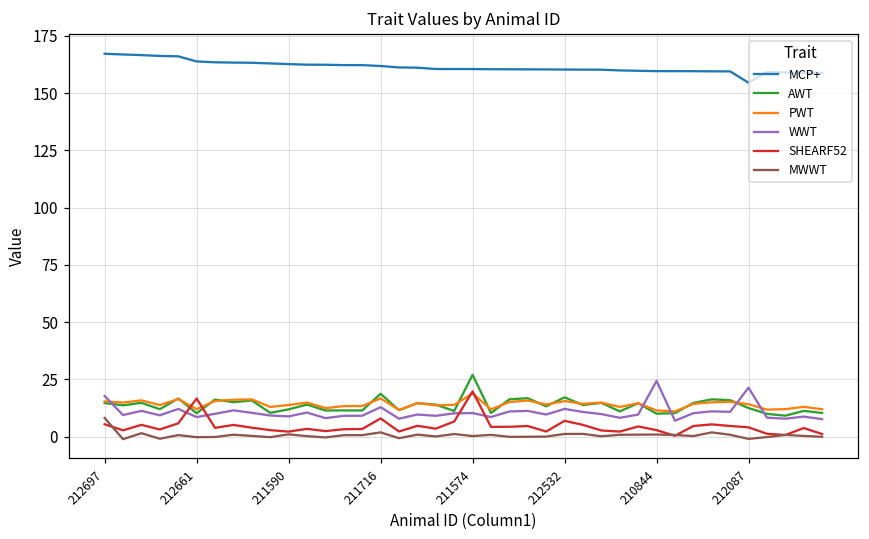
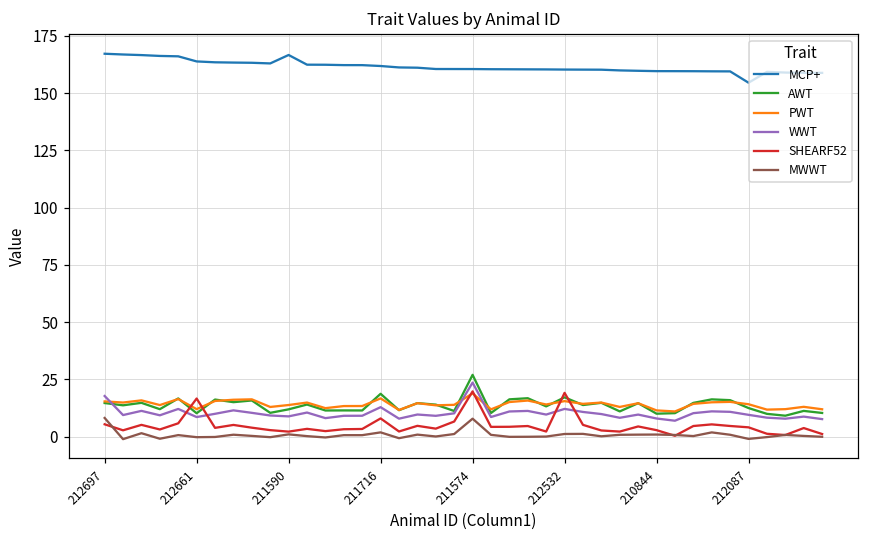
MCP+, 211590: 163 -> 167
WWT, 211574: 10 -> 24
MWWT, 211574: 0 -> 8
SHEARF52, 212532: 7 -> 19
WWT, 210844: 24 -> 8
WWT, 212087: 21 -> 10
